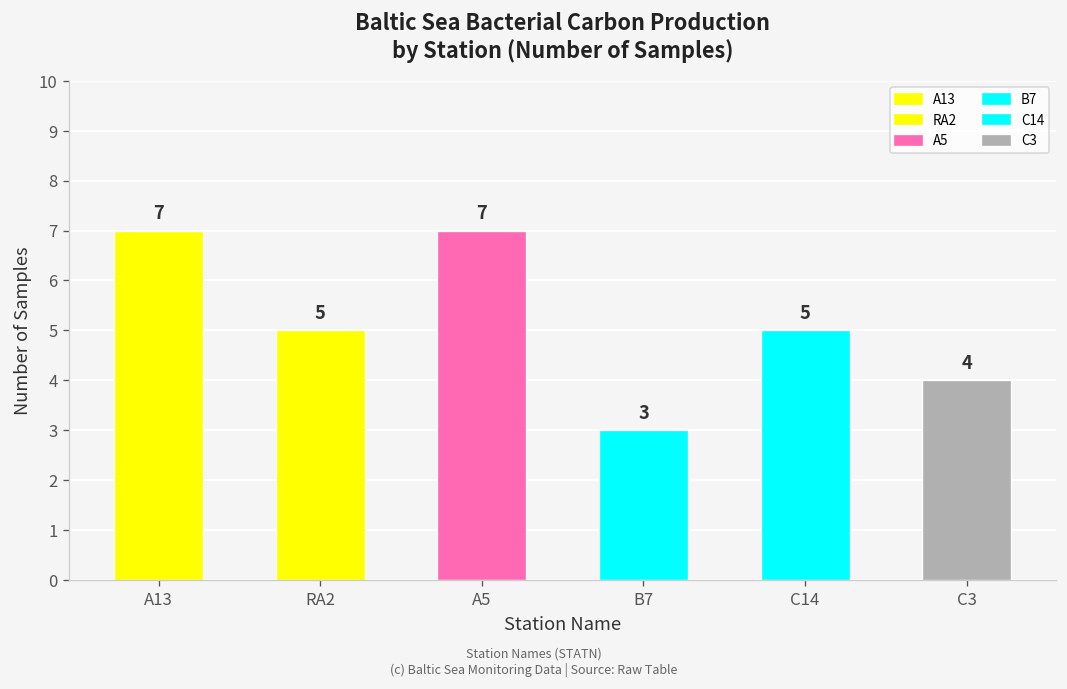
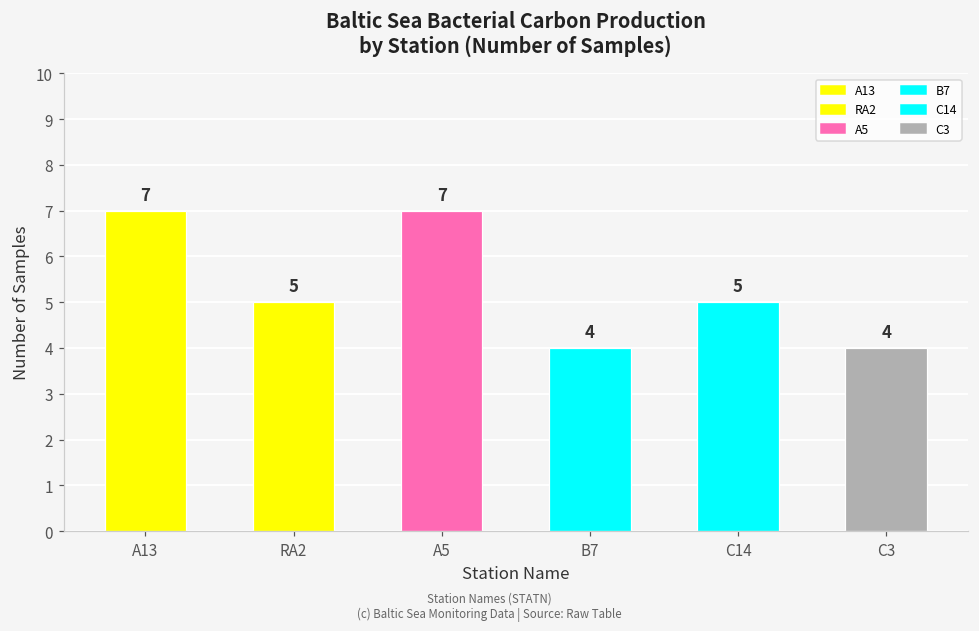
B7: 3 -> 4
